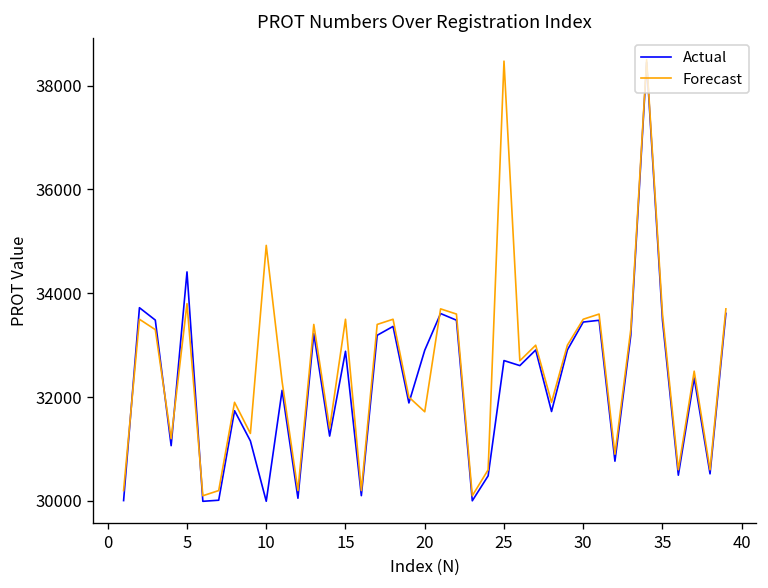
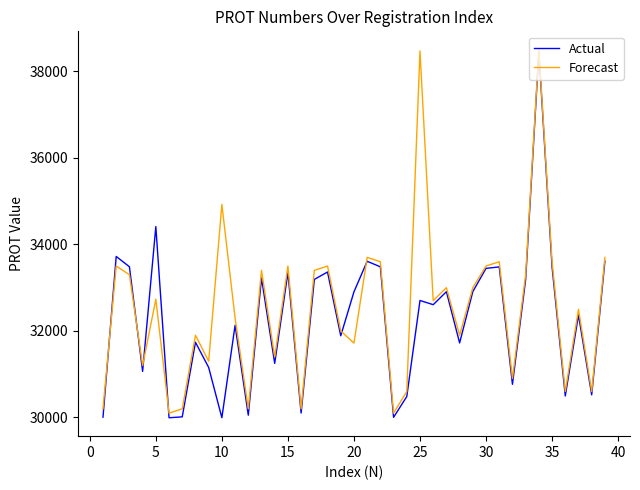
Forecast, 5: 33800 -> 32700
Actual, 15: 32900 -> 33300
